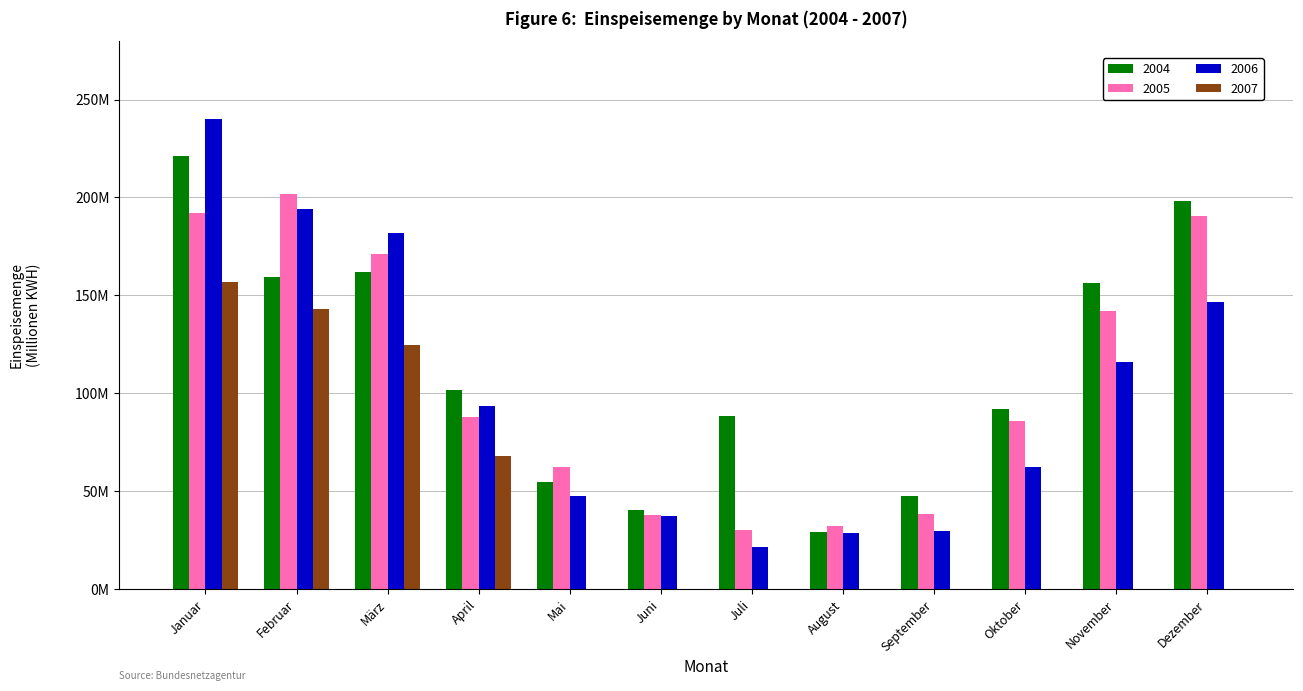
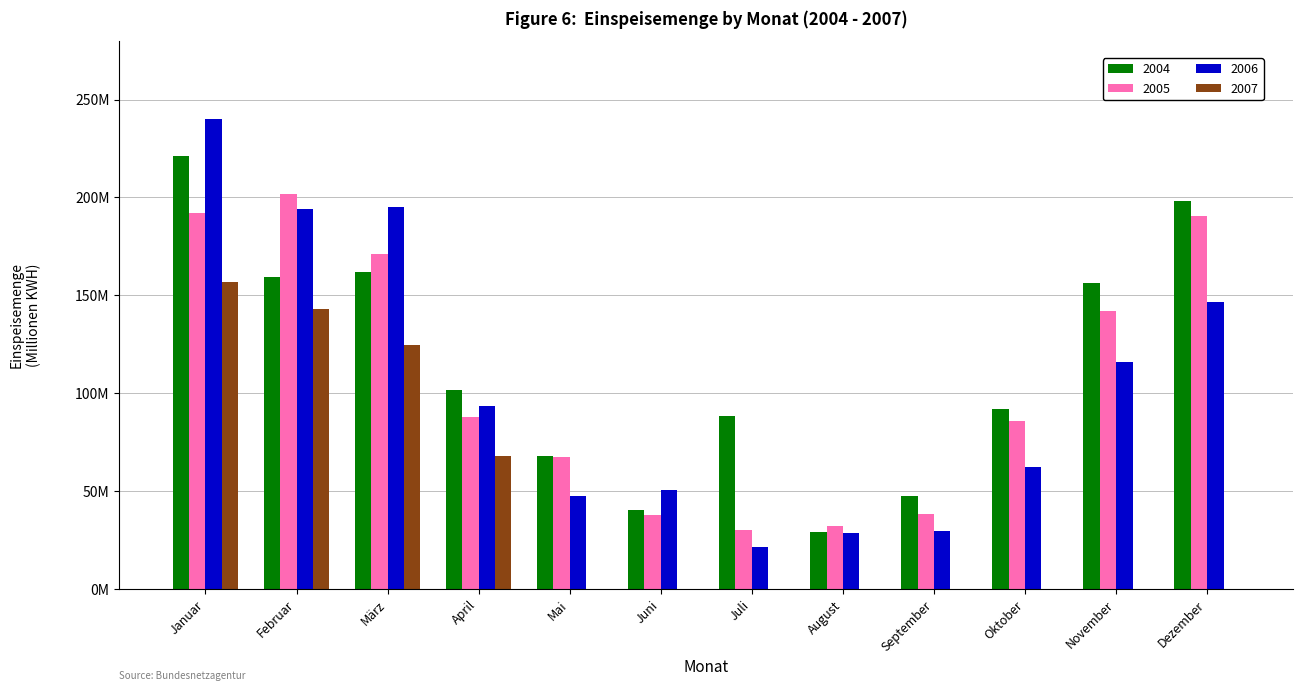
2006, März: 182000000 -> 195000000
2004, Mai: 55000000 -> 68000000
2005, Mai: 62000000 -> 68000000
2006, Juni: 37000000 -> 50000000
